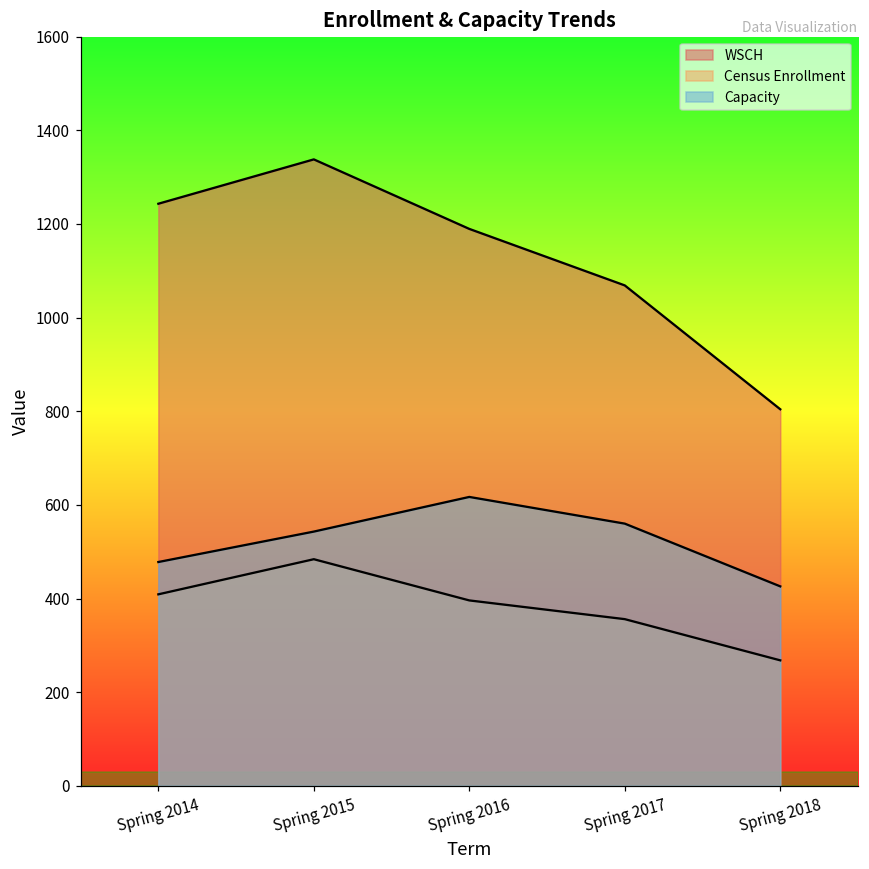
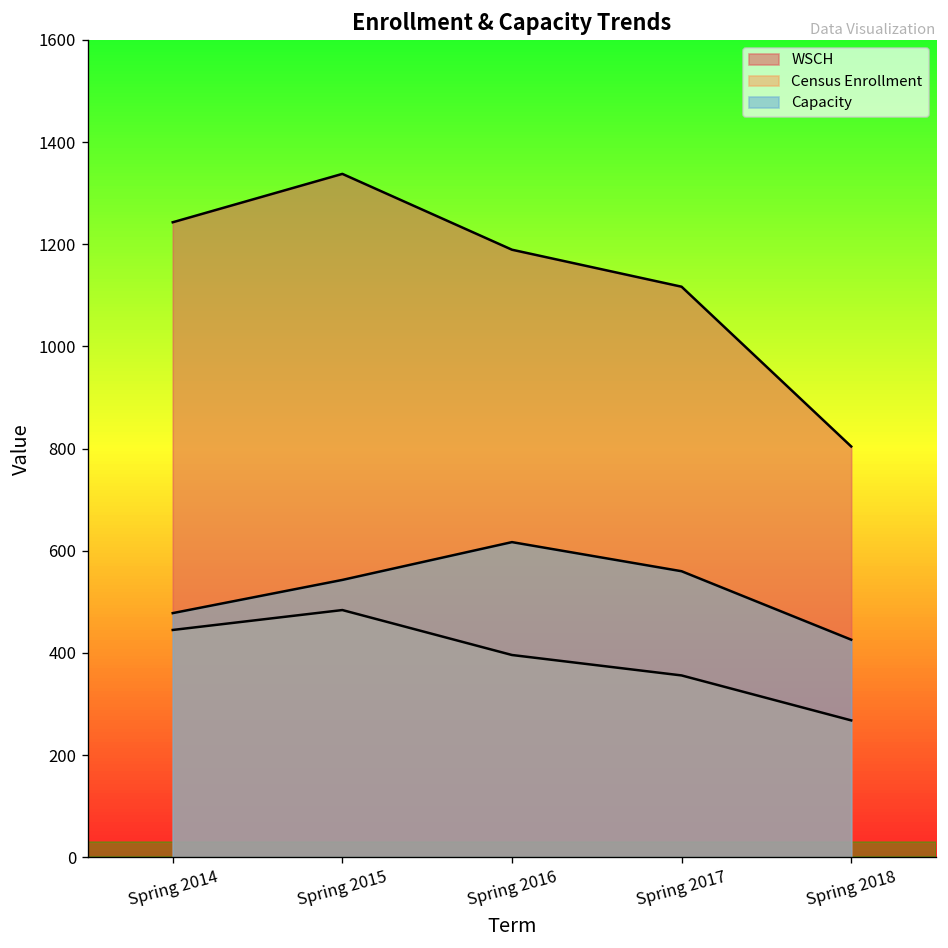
Census Enrollment, Spring 2014: 410 -> 450
WSCH, Spring 2017: 1070 -> 1120
